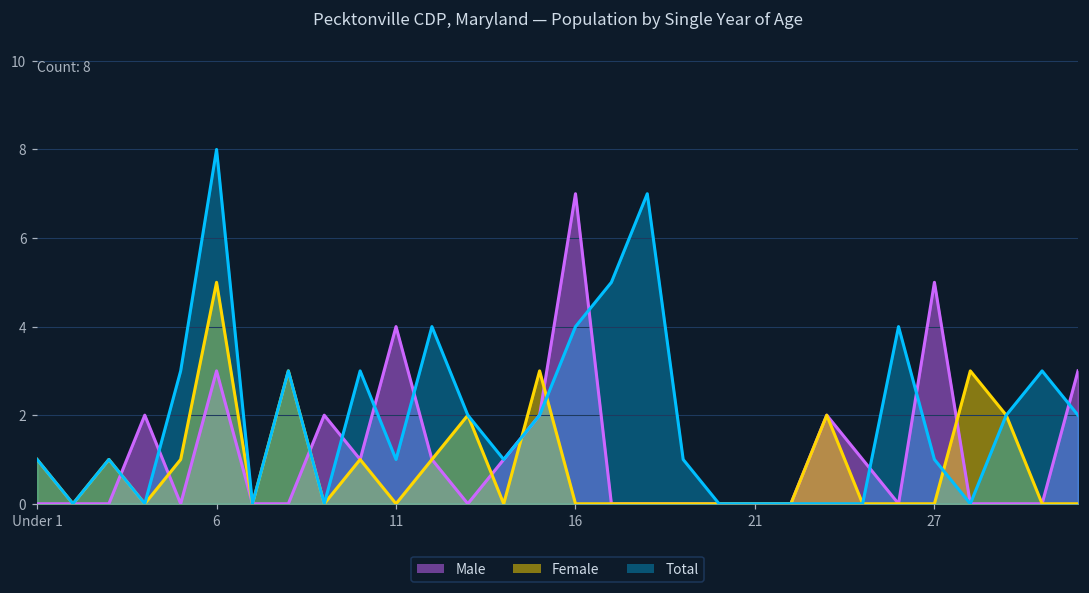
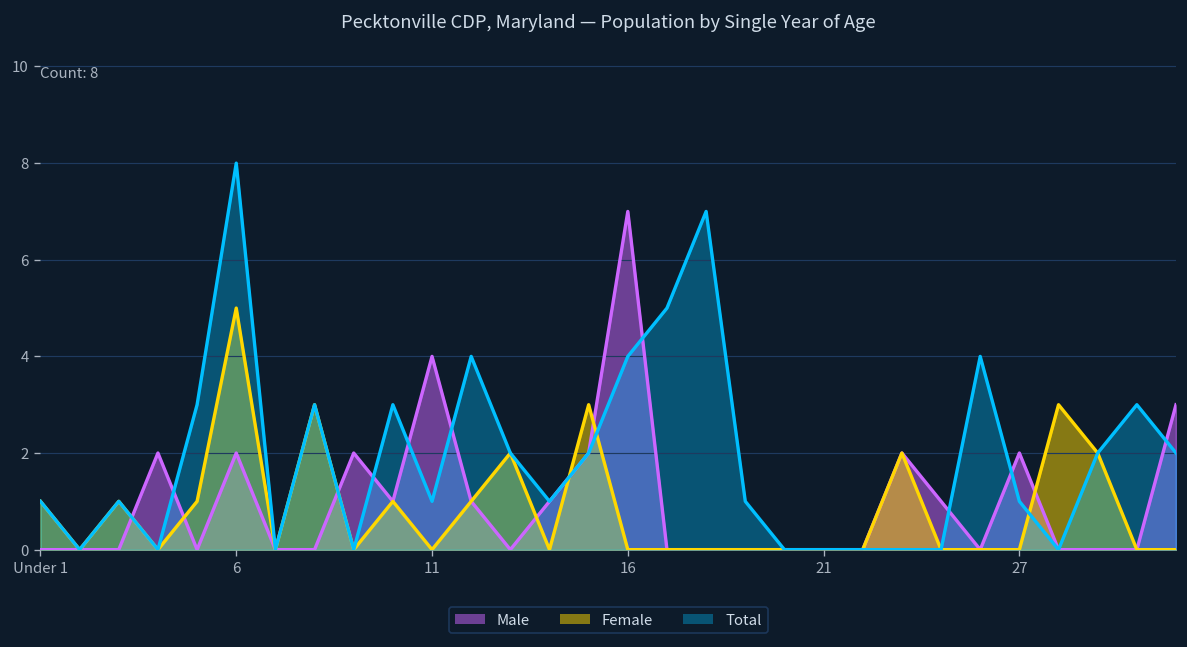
Male, 6: 3 -> 2
Male, 27: 5 -> 2
